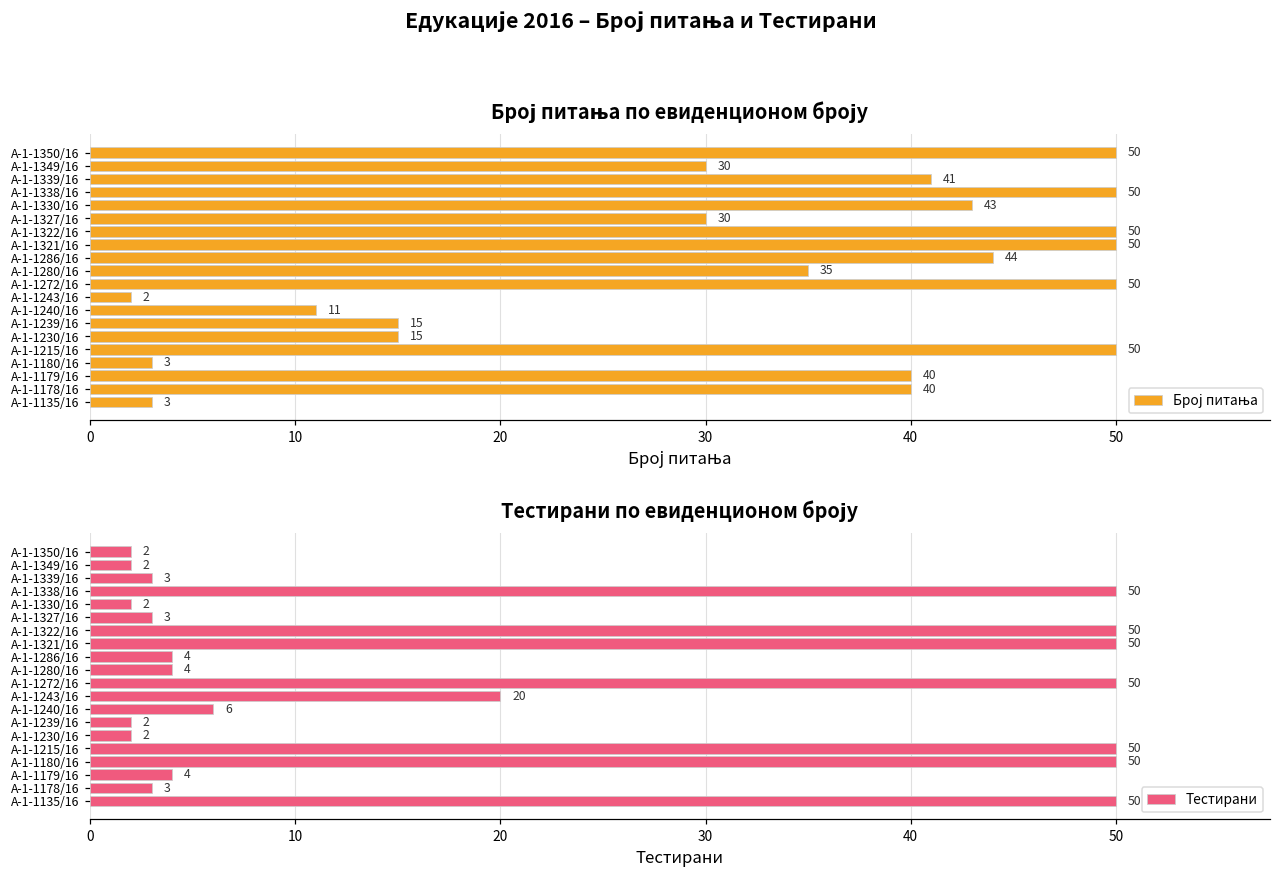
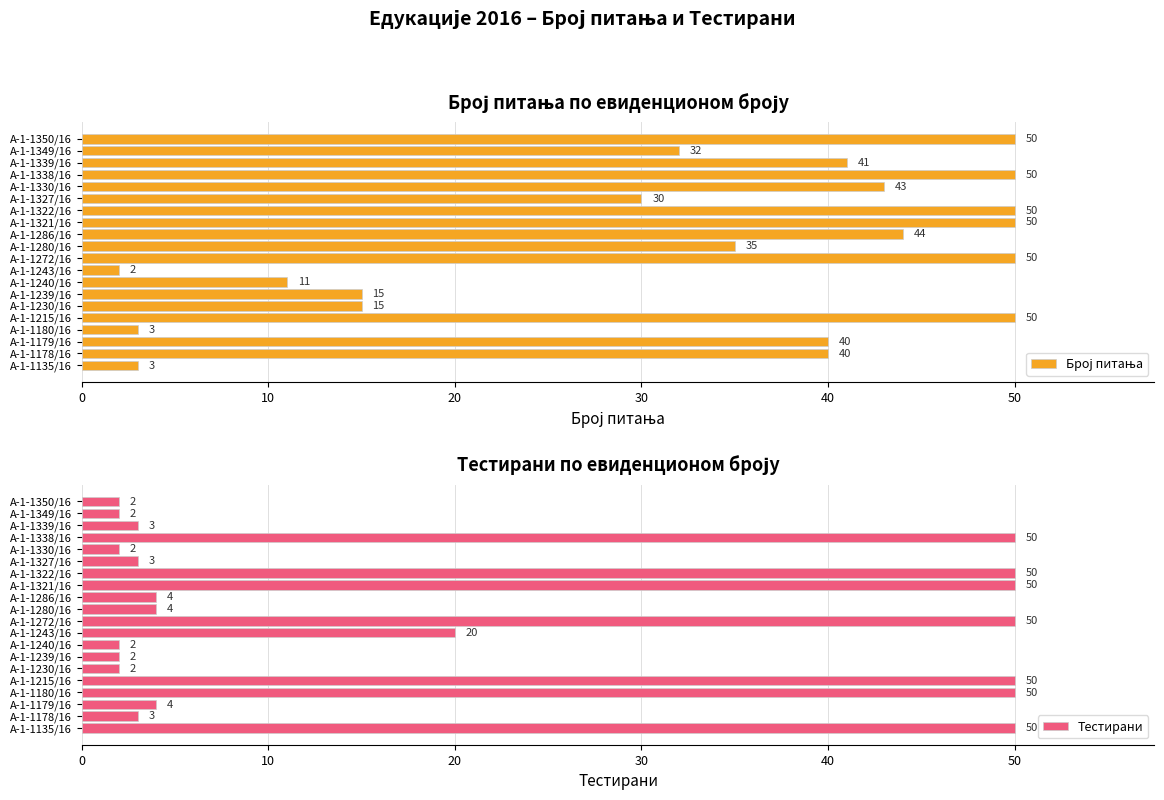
Број питања по евиденционом броју, А-1-1349/16: 30 -> 32
Тестирани по евиденционом броју, А-1-1240/16: 6 -> 2
